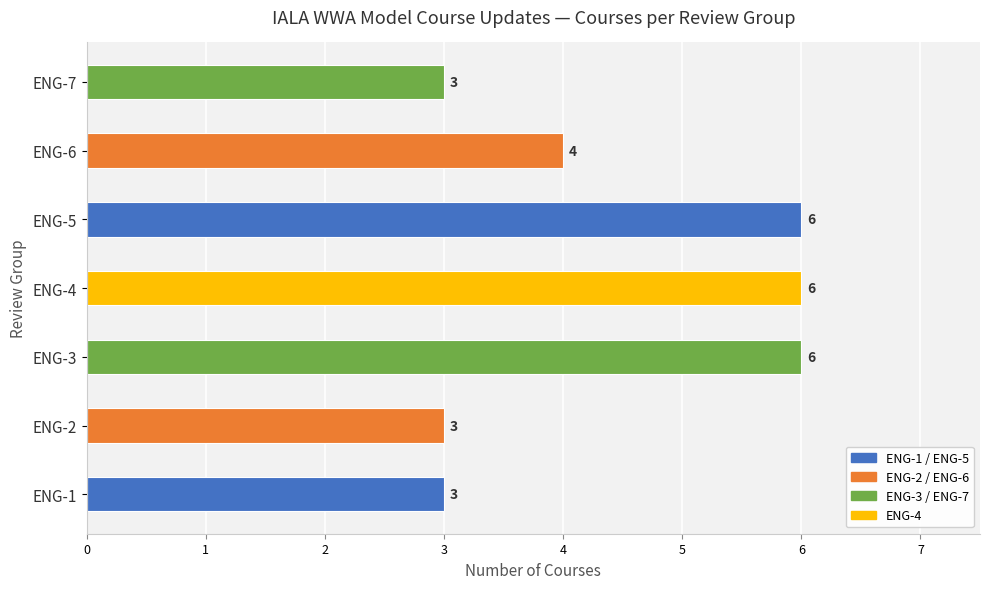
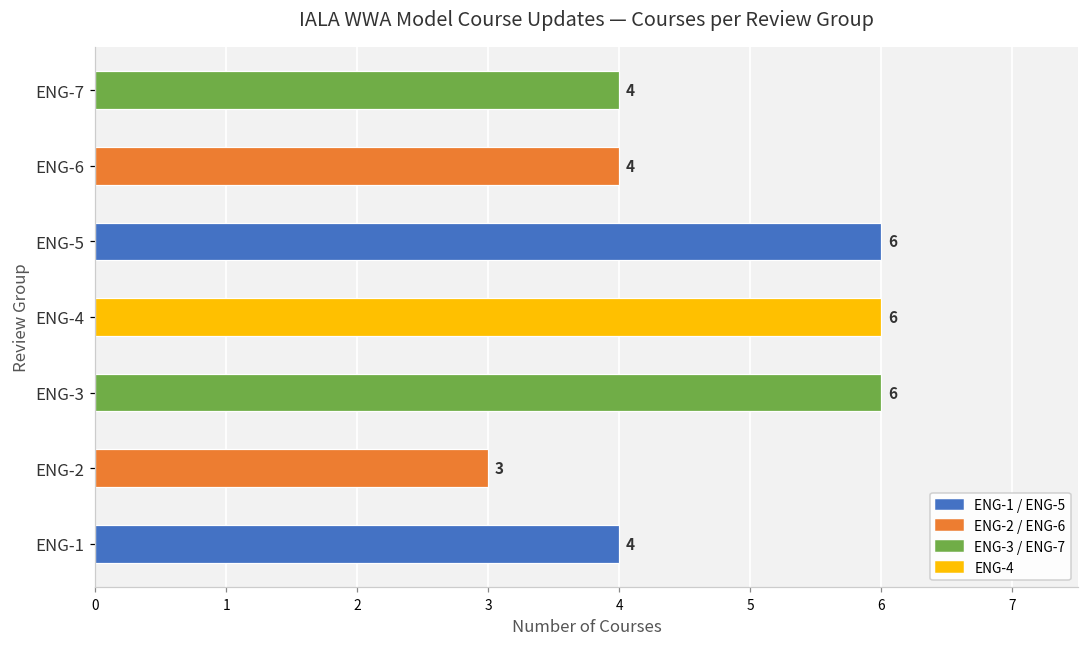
ENG-7: 3 -> 4
ENG-1: 3 -> 4
